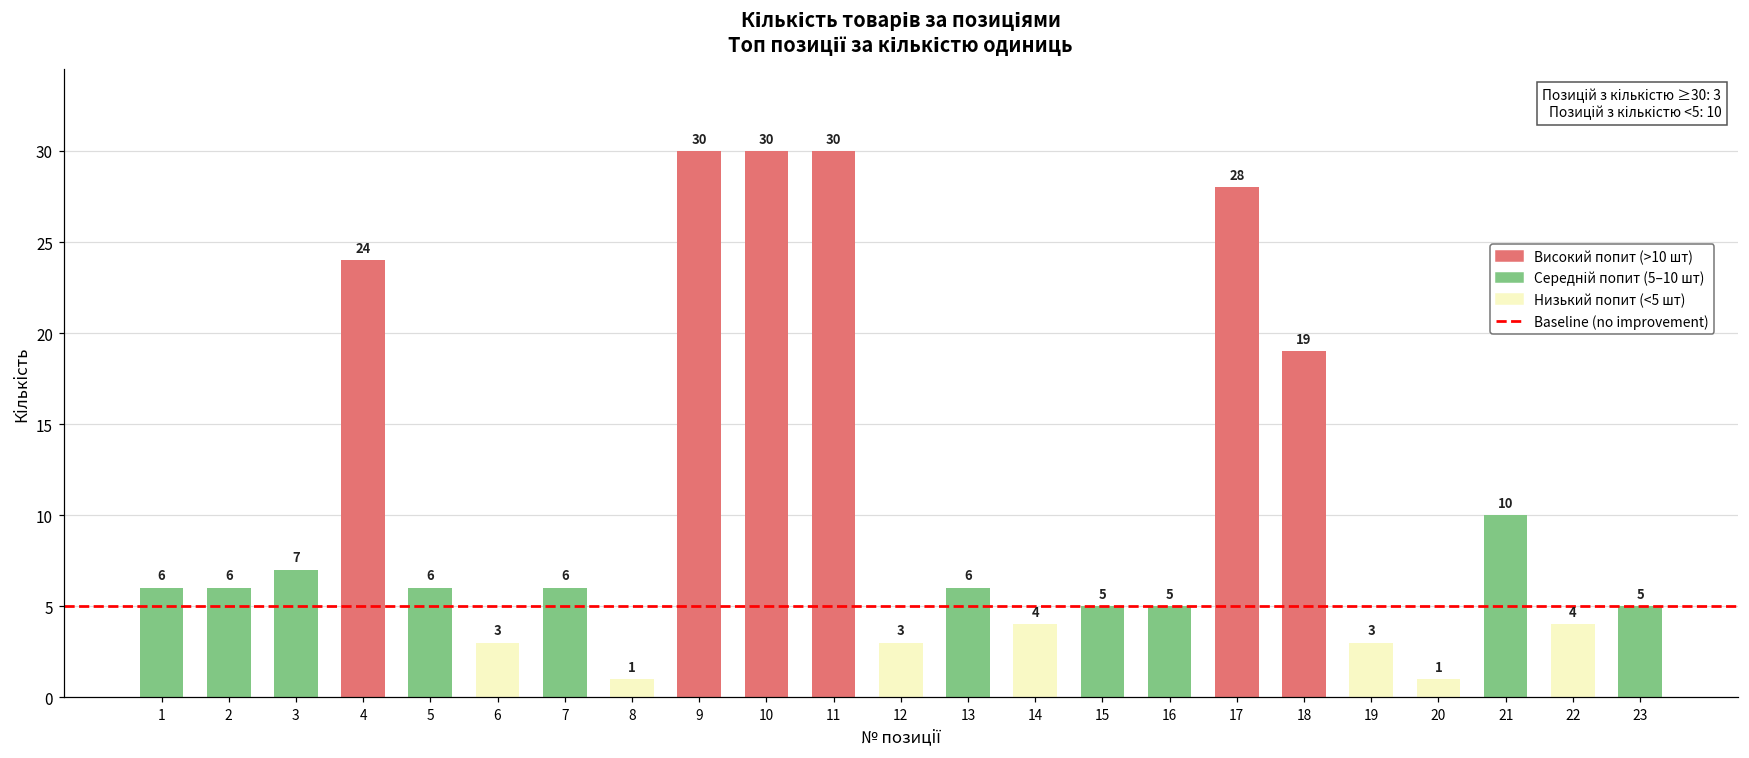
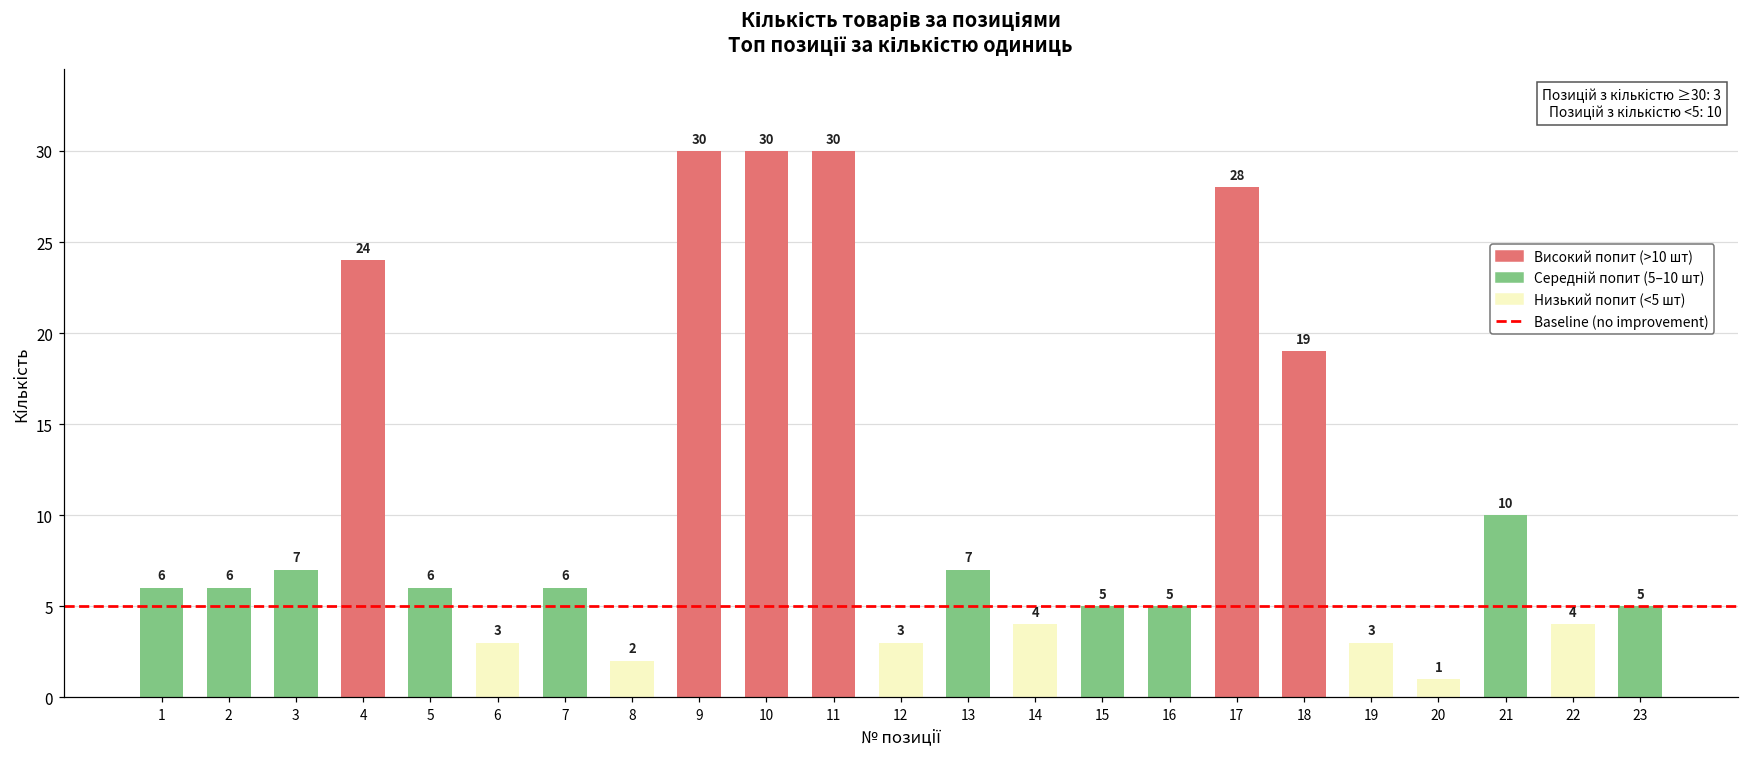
8: 1 -> 2
13: 6 -> 7
